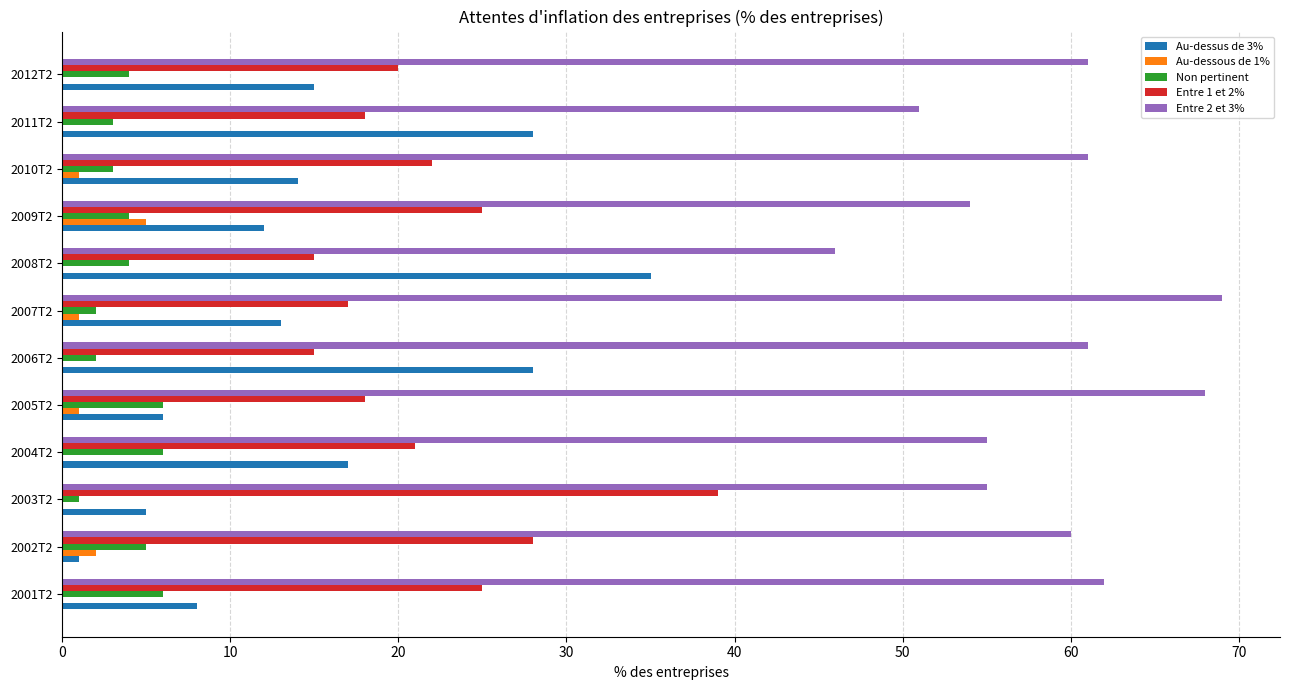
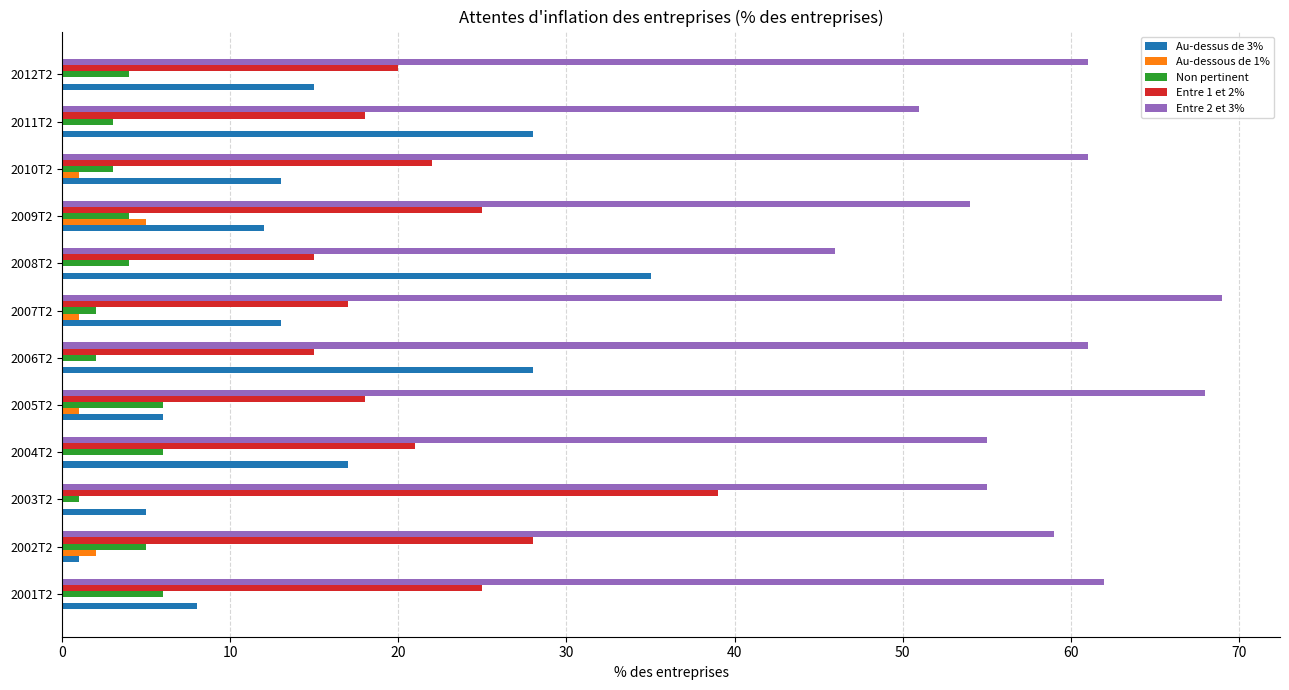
Au-dessus de 3%, 2010T2: 14 -> 13
Entre 2 et 3%, 2002T2: 60 -> 59
